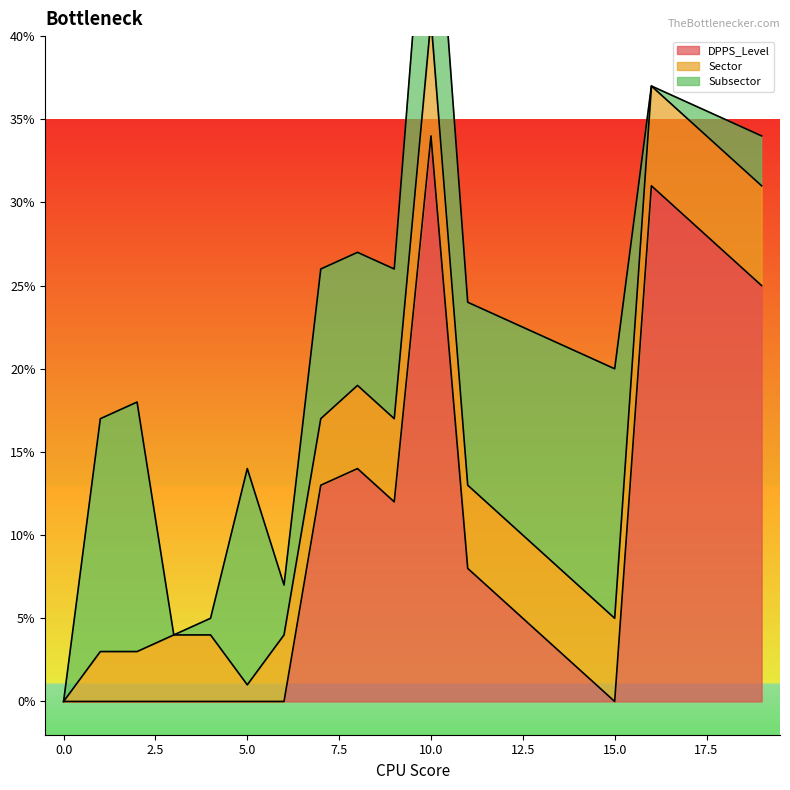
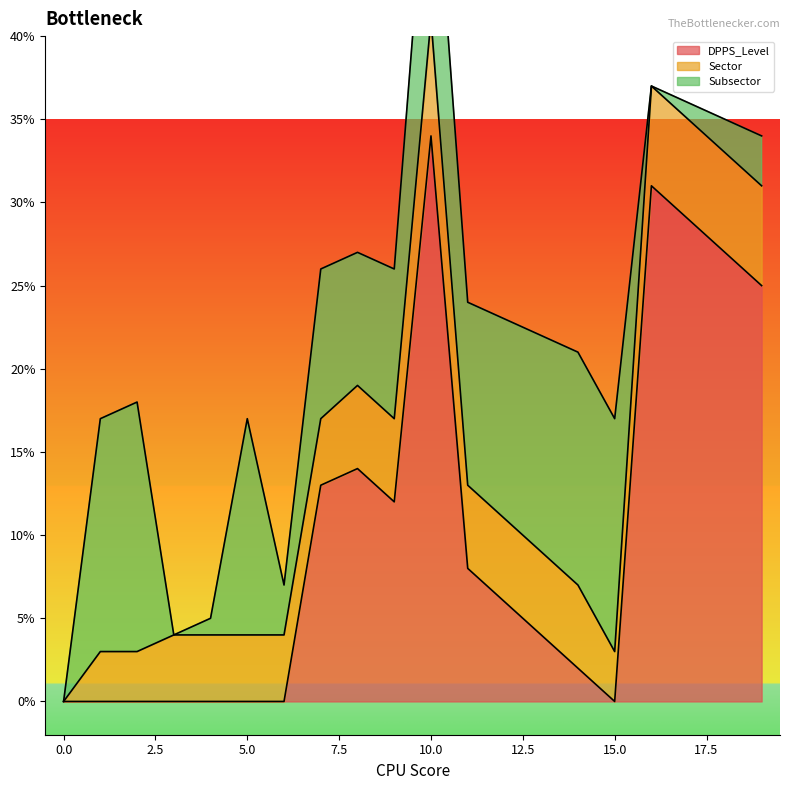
Sector, 5.0: 1% -> 4%
Sector, 15.0: 5% -> 3%
Subsector, 15.0: 15% -> 14%
